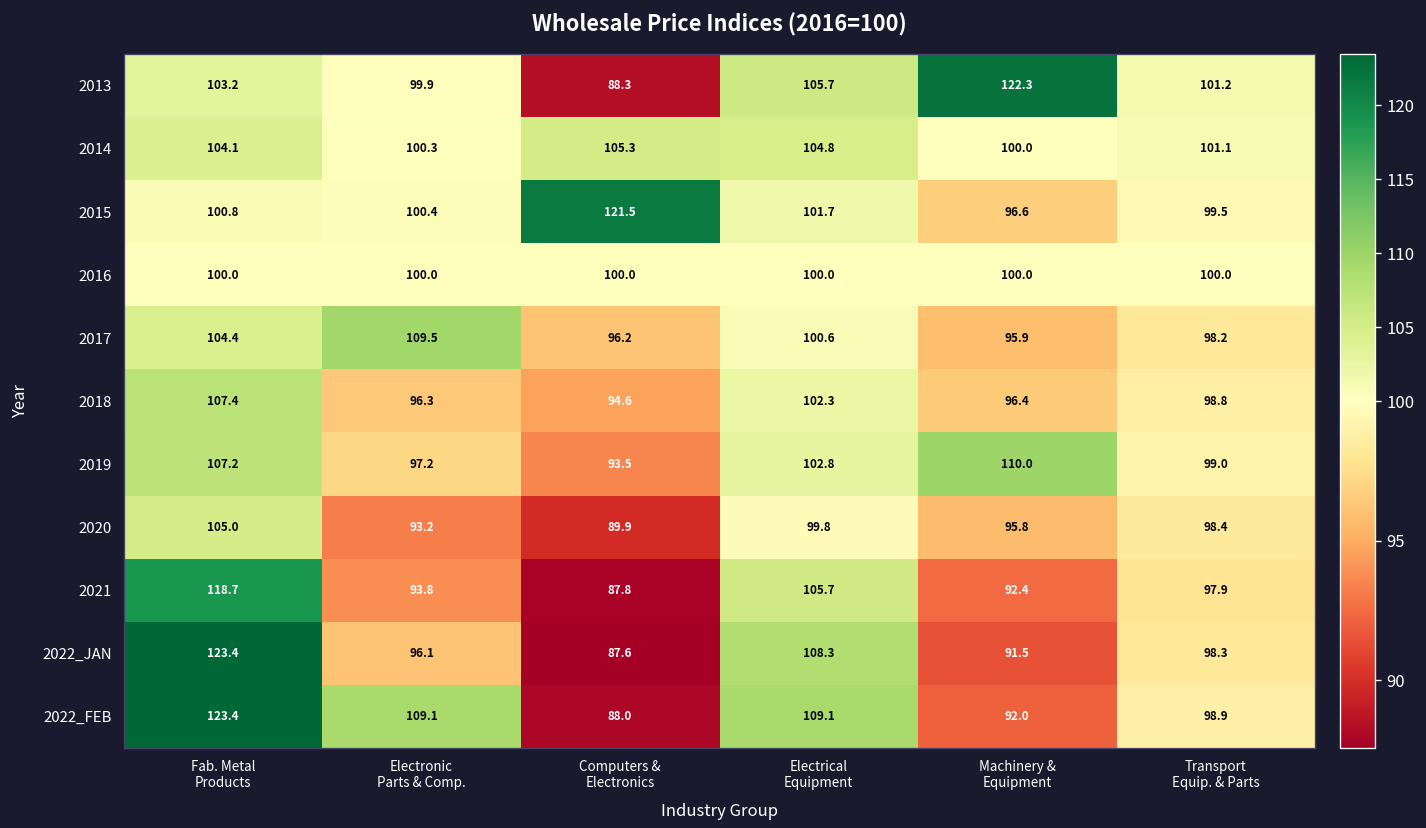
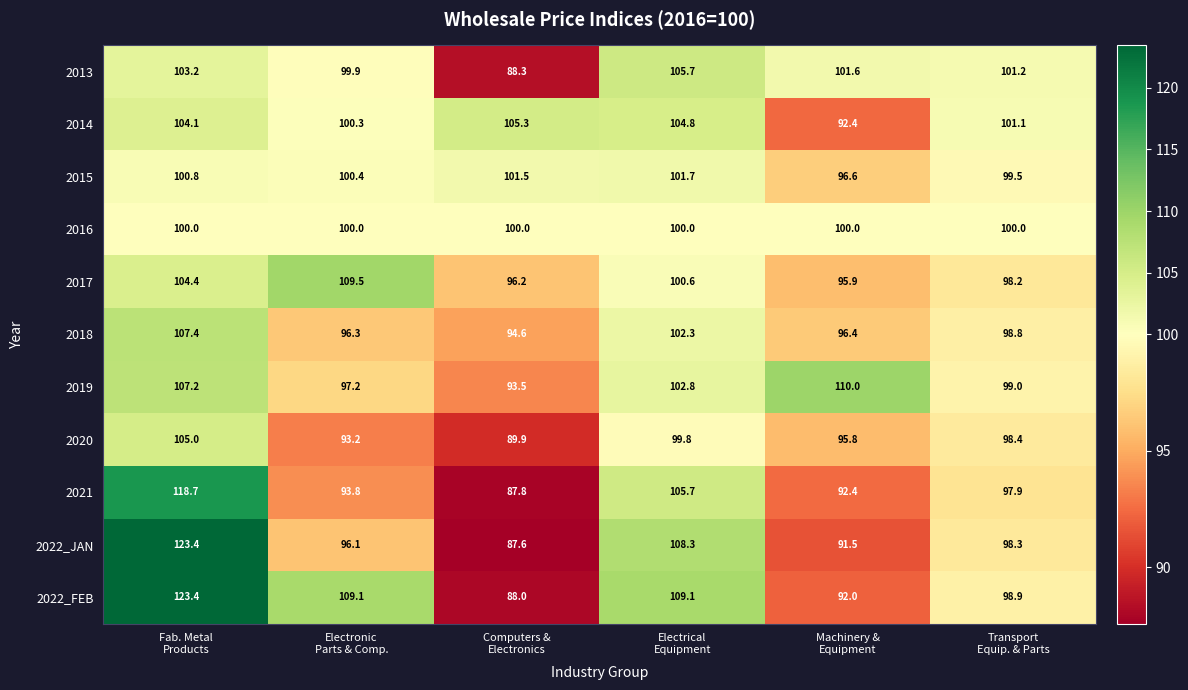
2013, Machinery & Equipment: 122.3 -> 101.6
2014, Machinery & Equipment: 100.0 -> 92.4
2015, Computers & Electronics: 121.5 -> 101.5
